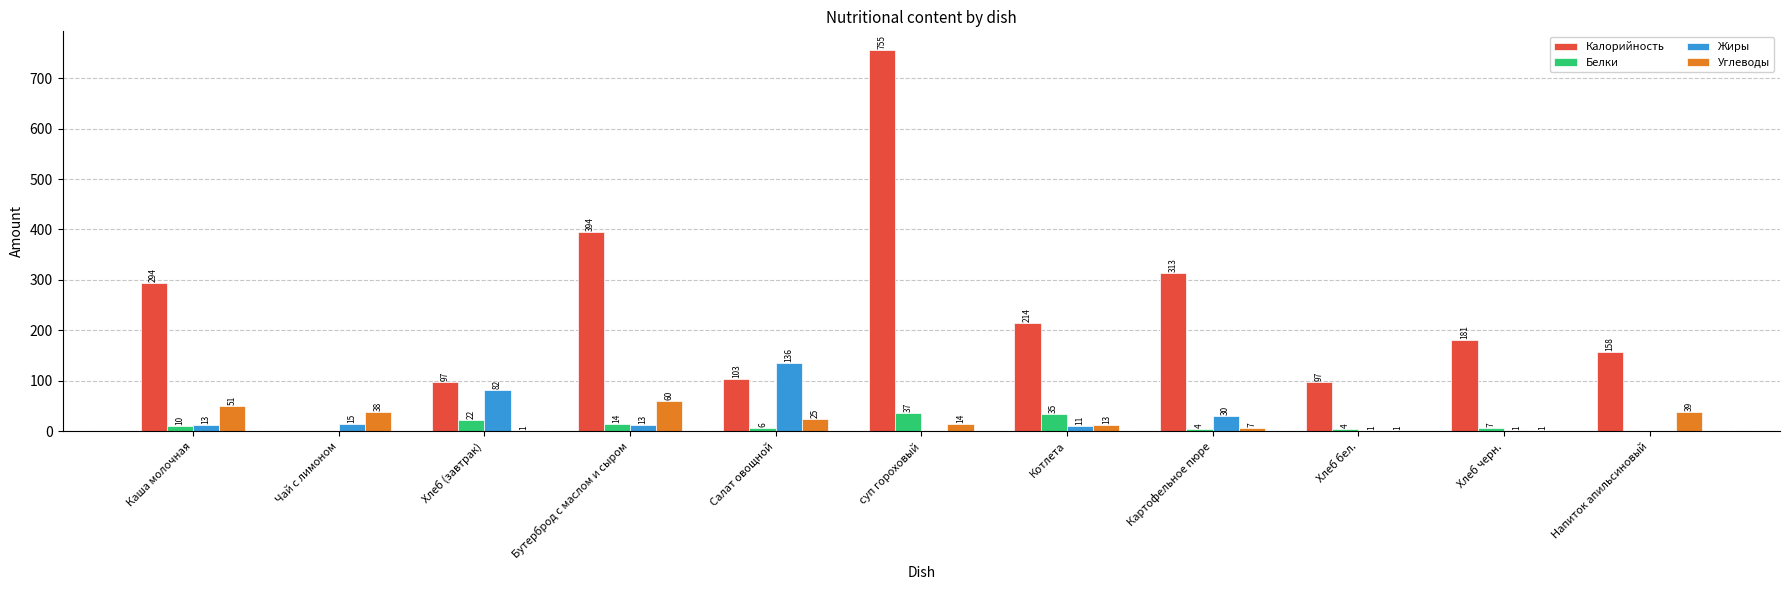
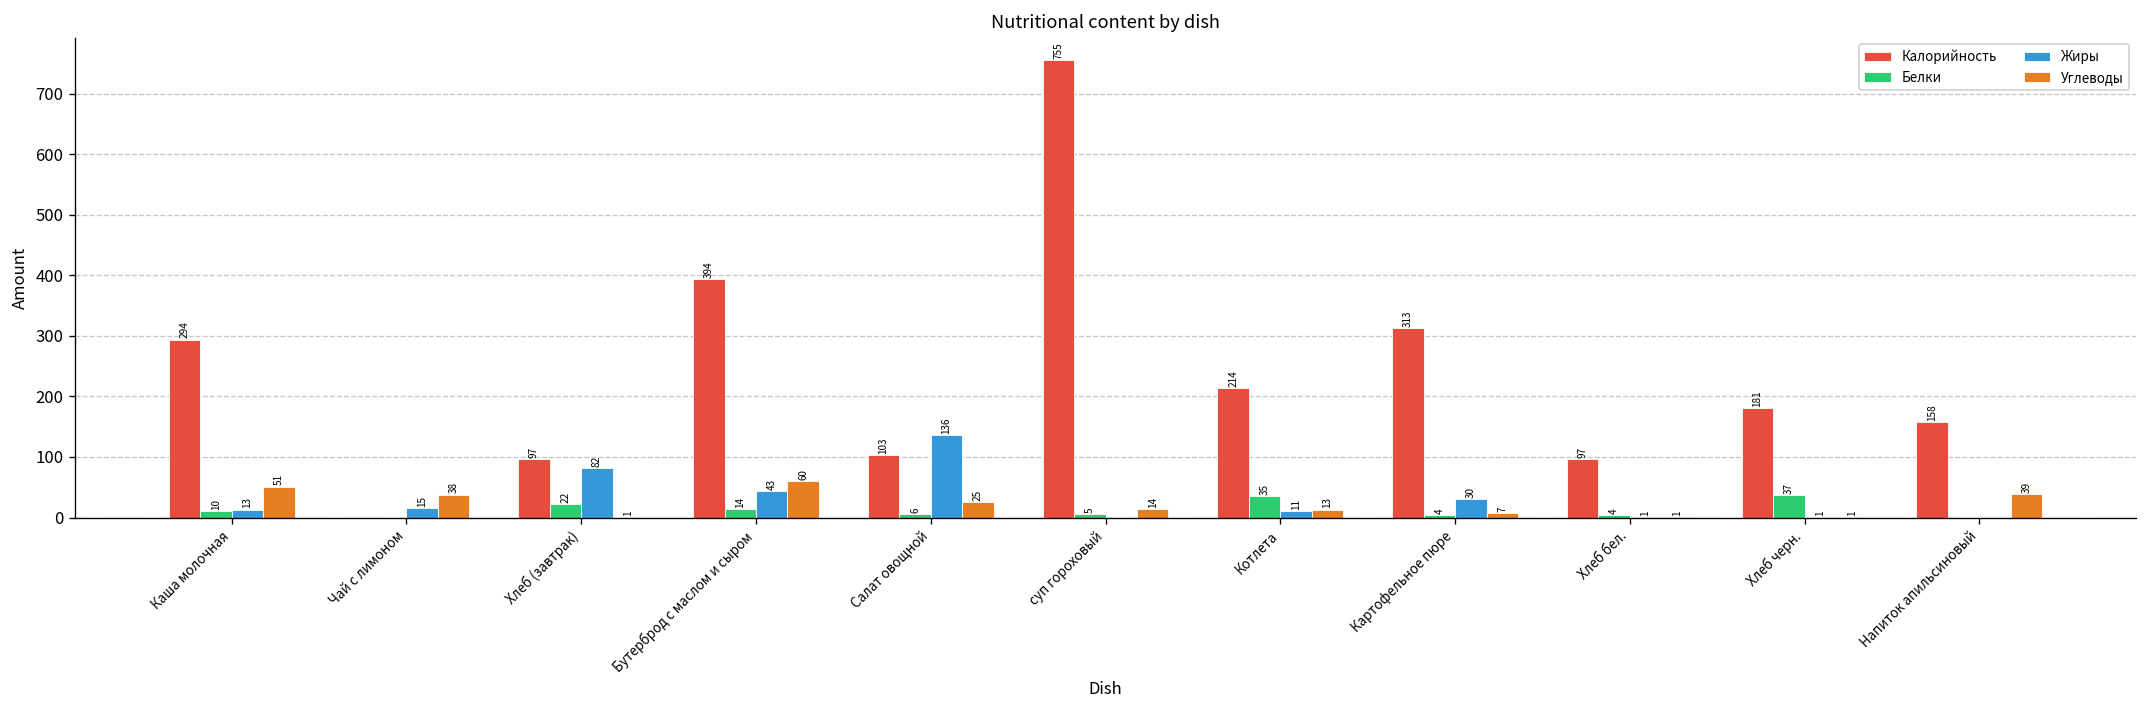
Жиры, Бутерброд с маслом и сыром: 13 -> 43
Белки, суп гороховый: 37 -> 5
Белки, Хлеб черн.: 7 -> 37
